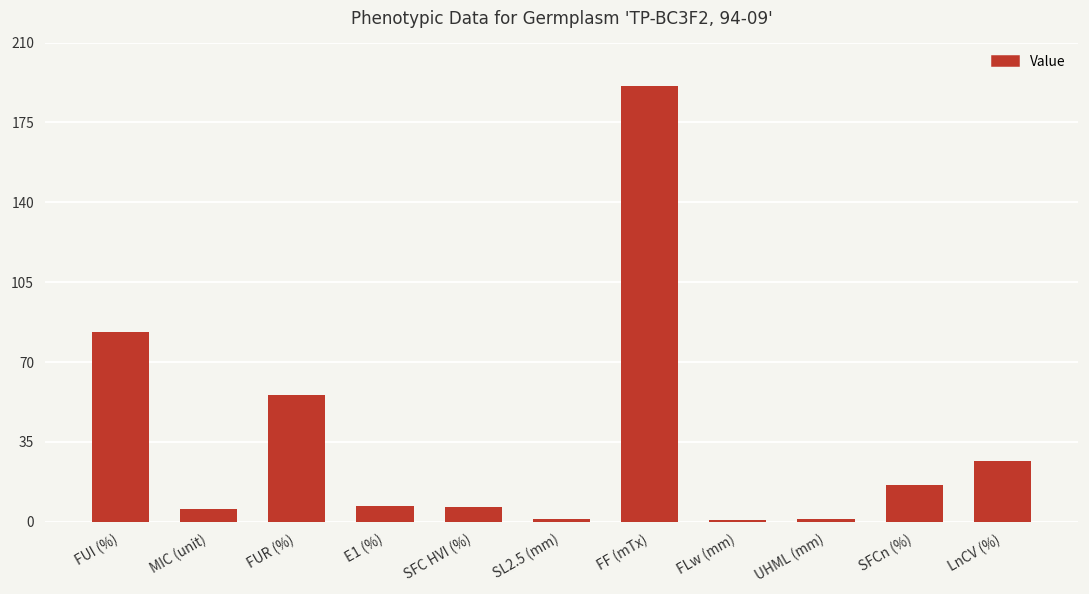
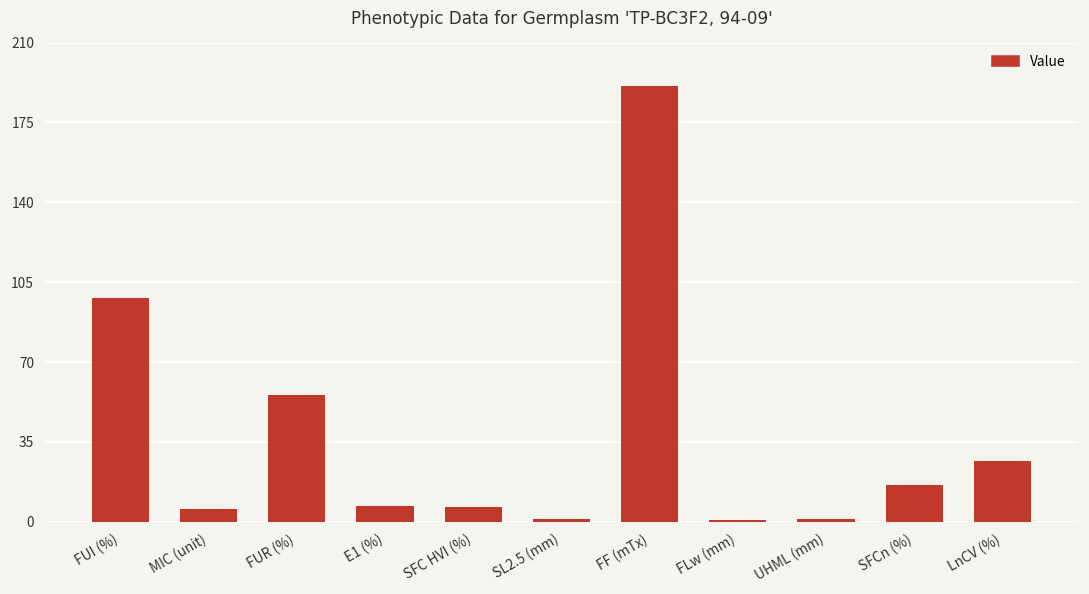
FUI (%): 83 -> 98
